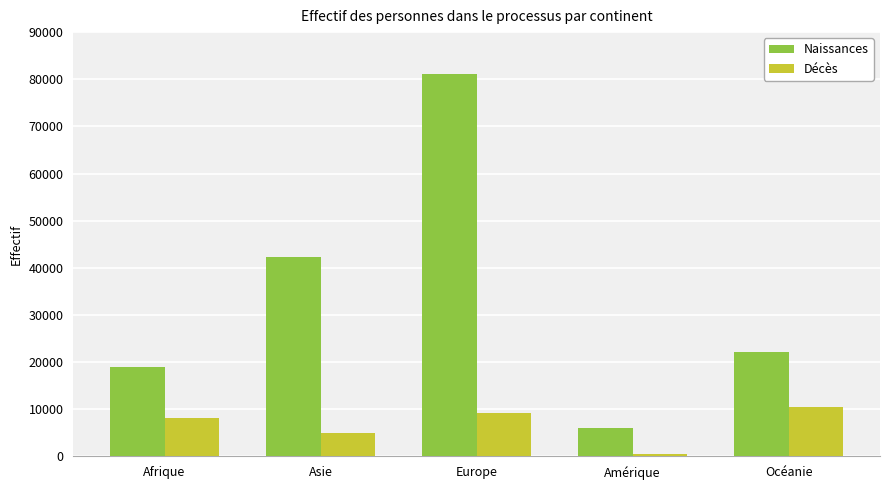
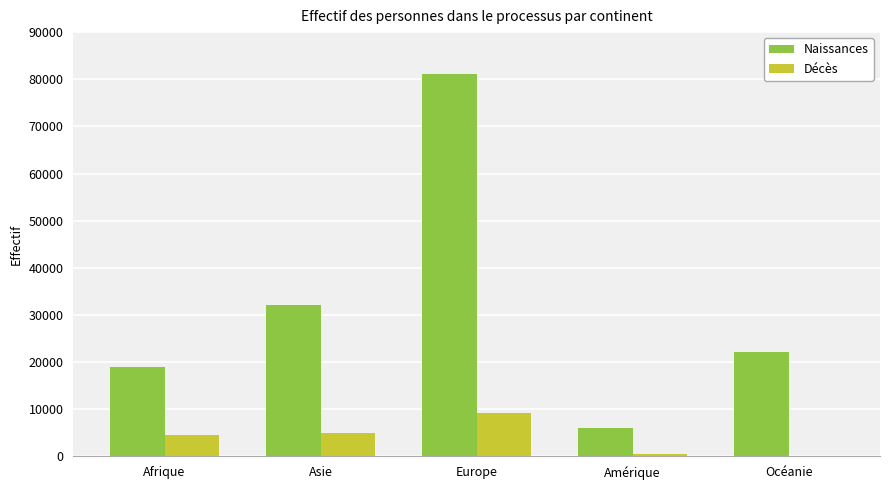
Décès, Afrique: 8000 -> 5000
Naissances, Asie: 42000 -> 32000
Décès, Océanie: 10000 -> 0
